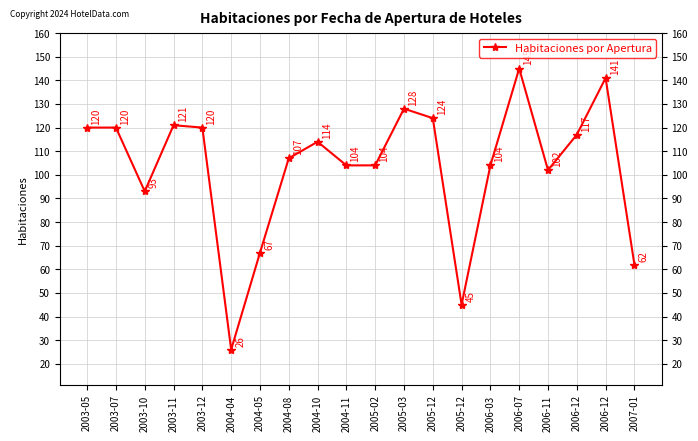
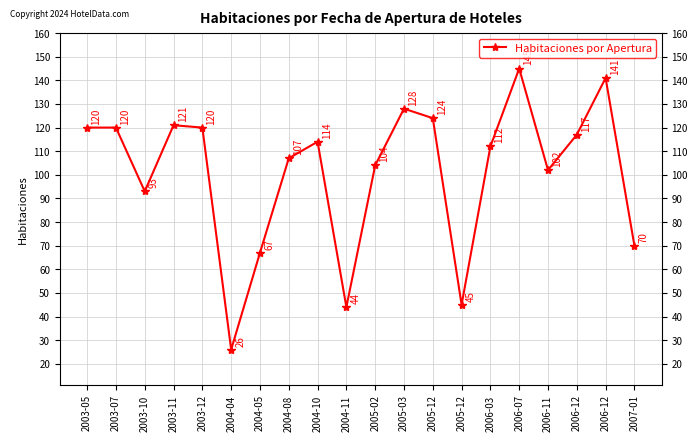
2004-11: 104 -> 44
2006-03: 104 -> 112
2007-01: 62 -> 70
